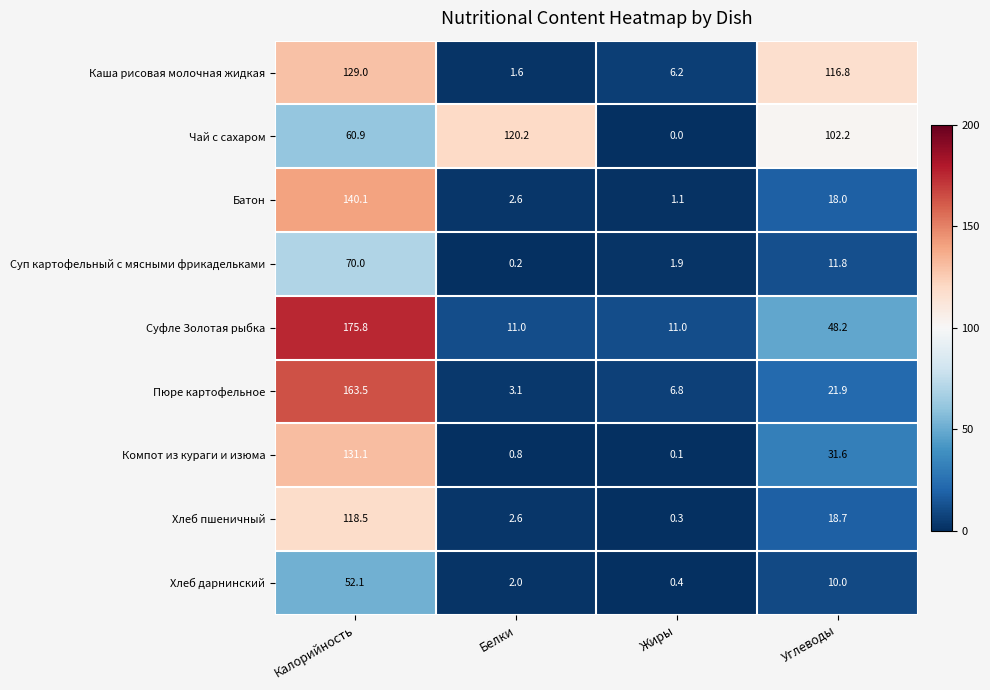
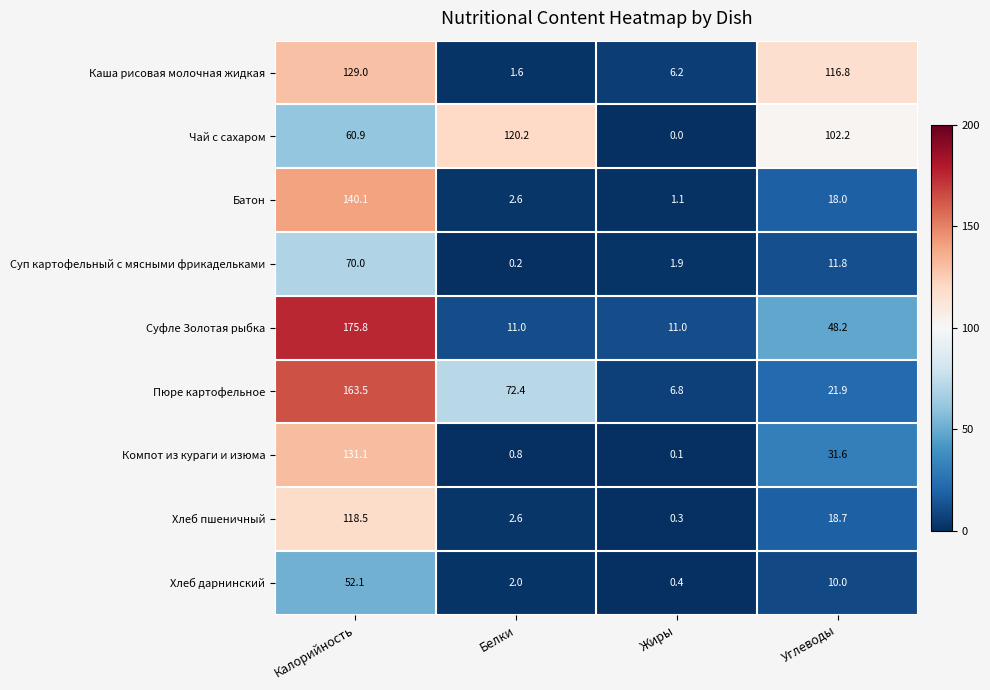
Пюре картофельное, Белки: 3.1 -> 72.4
